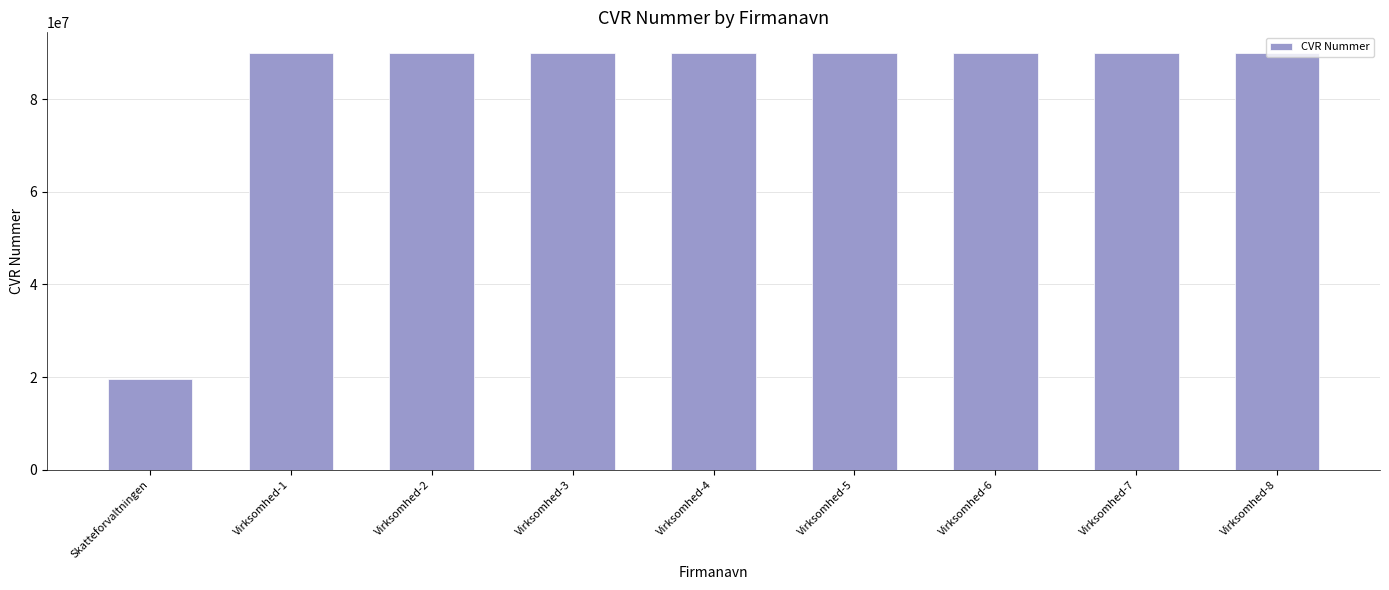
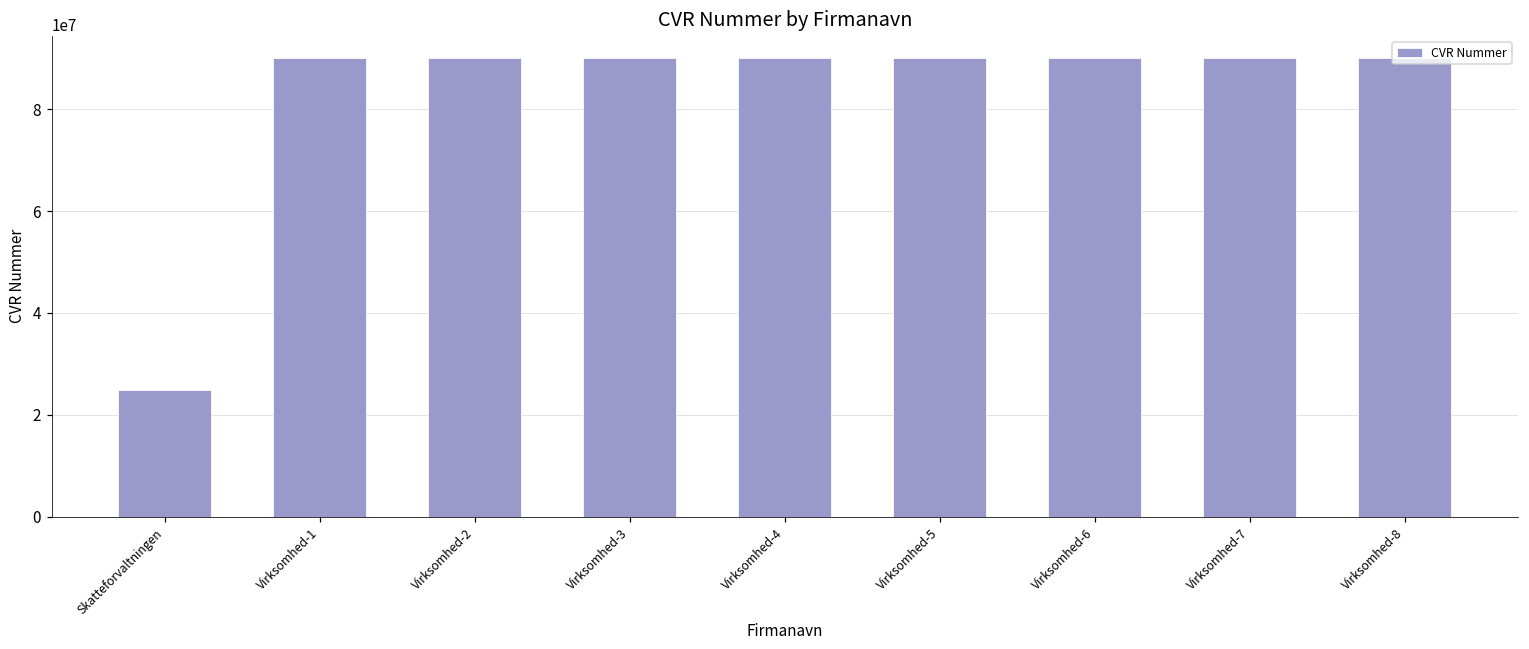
Skatteforvaltningen: 20000000 -> 25000000
